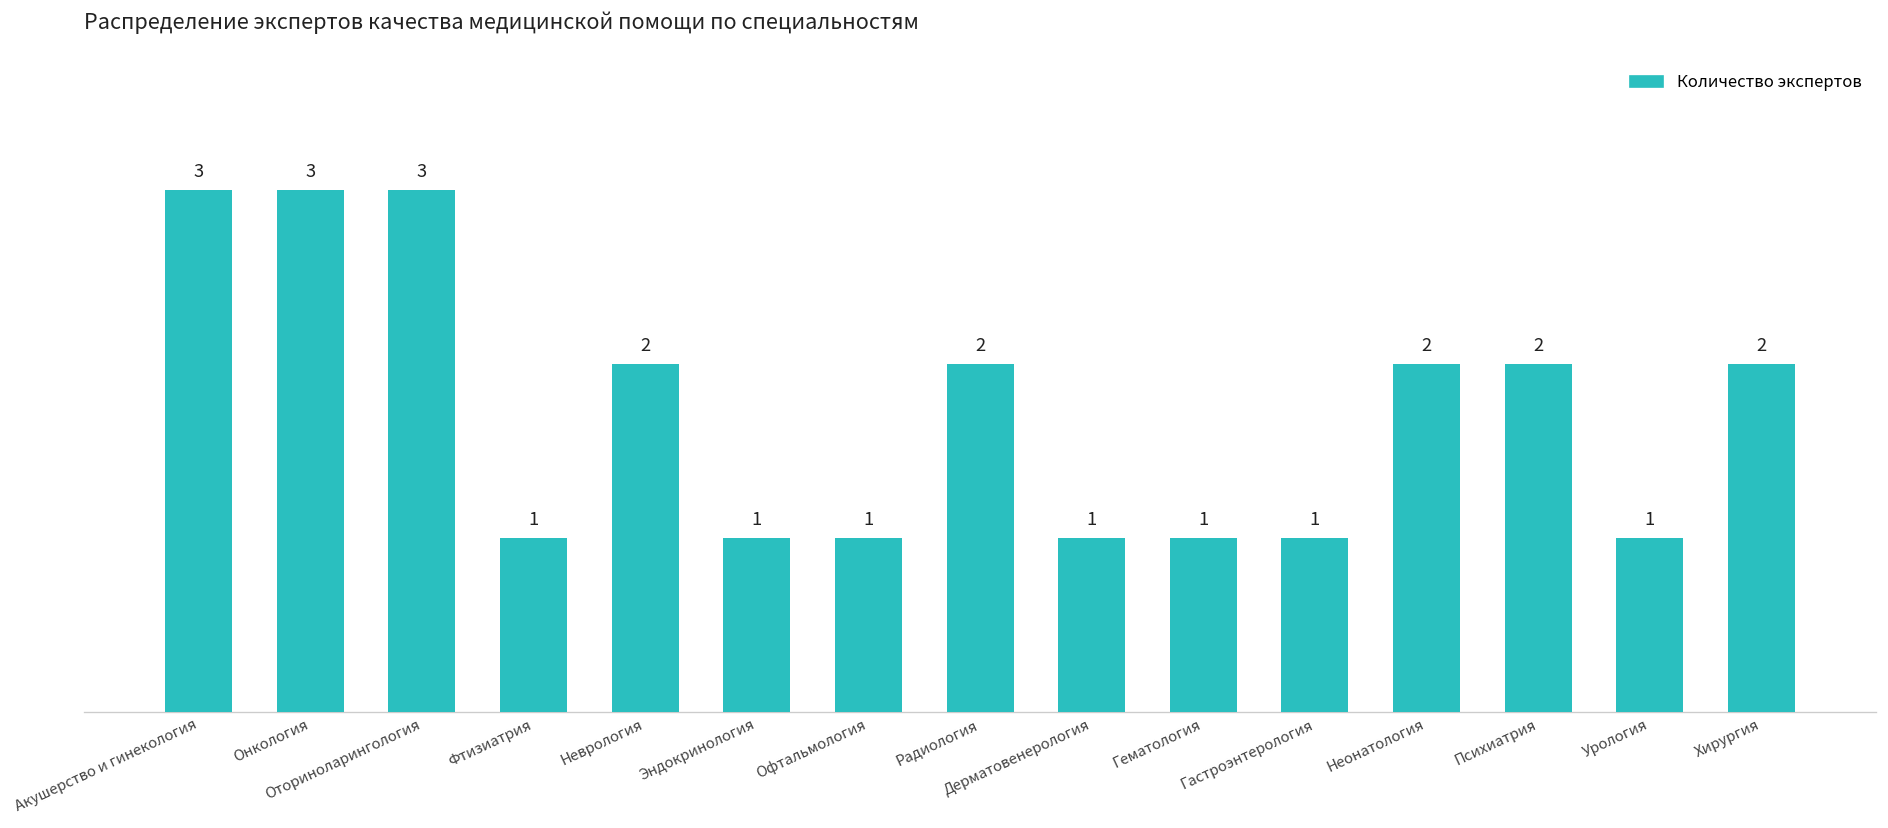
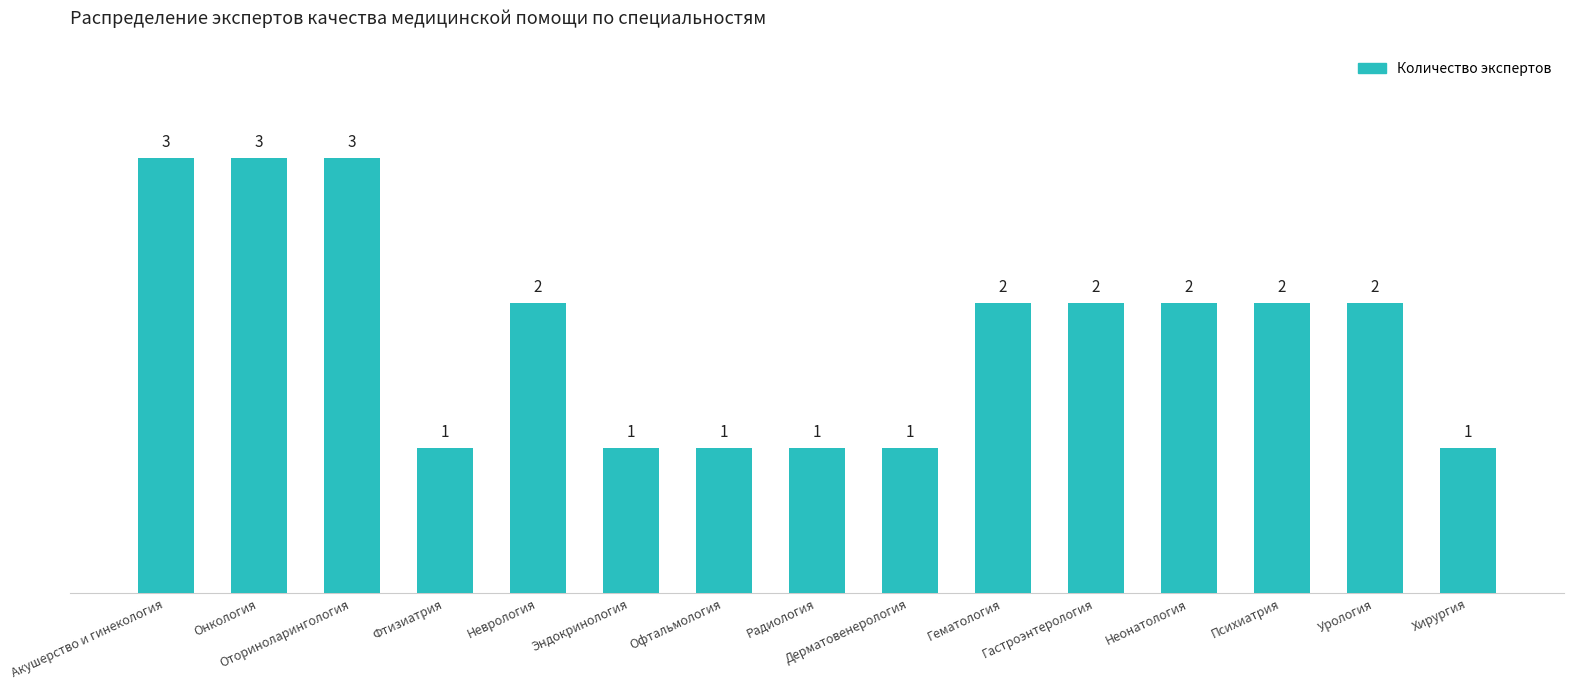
Радиология: 2 -> 1
Гематология: 1 -> 2
Гастроэнтерология: 1 -> 2
Урология: 1 -> 2
Хирургия: 2 -> 1
